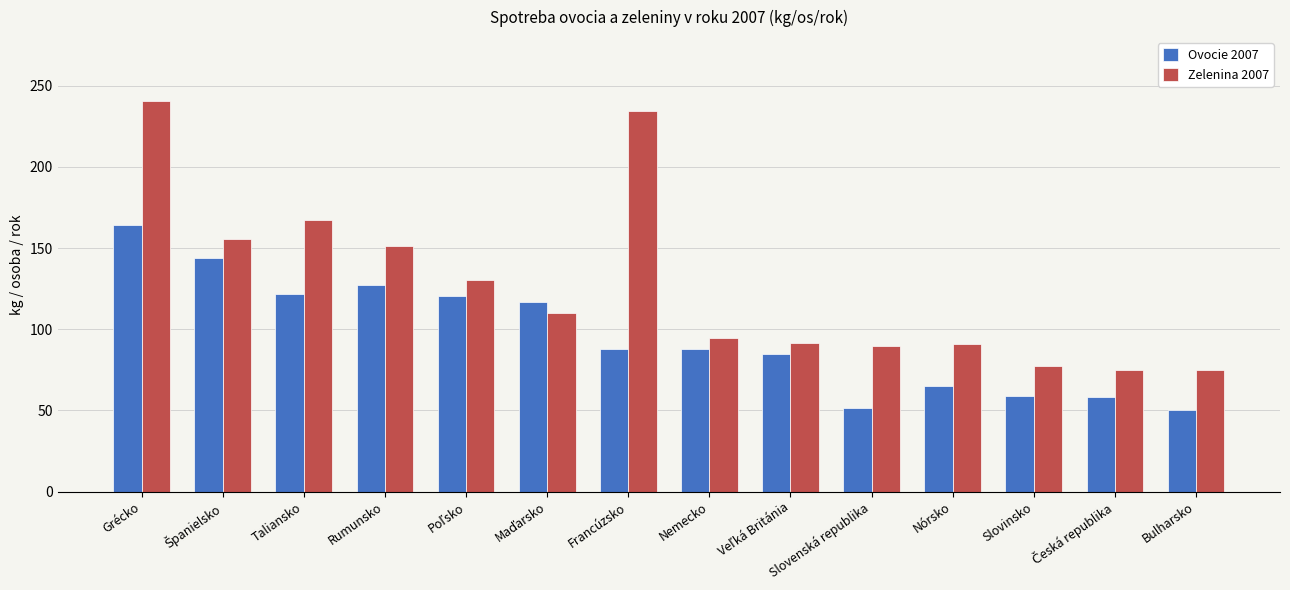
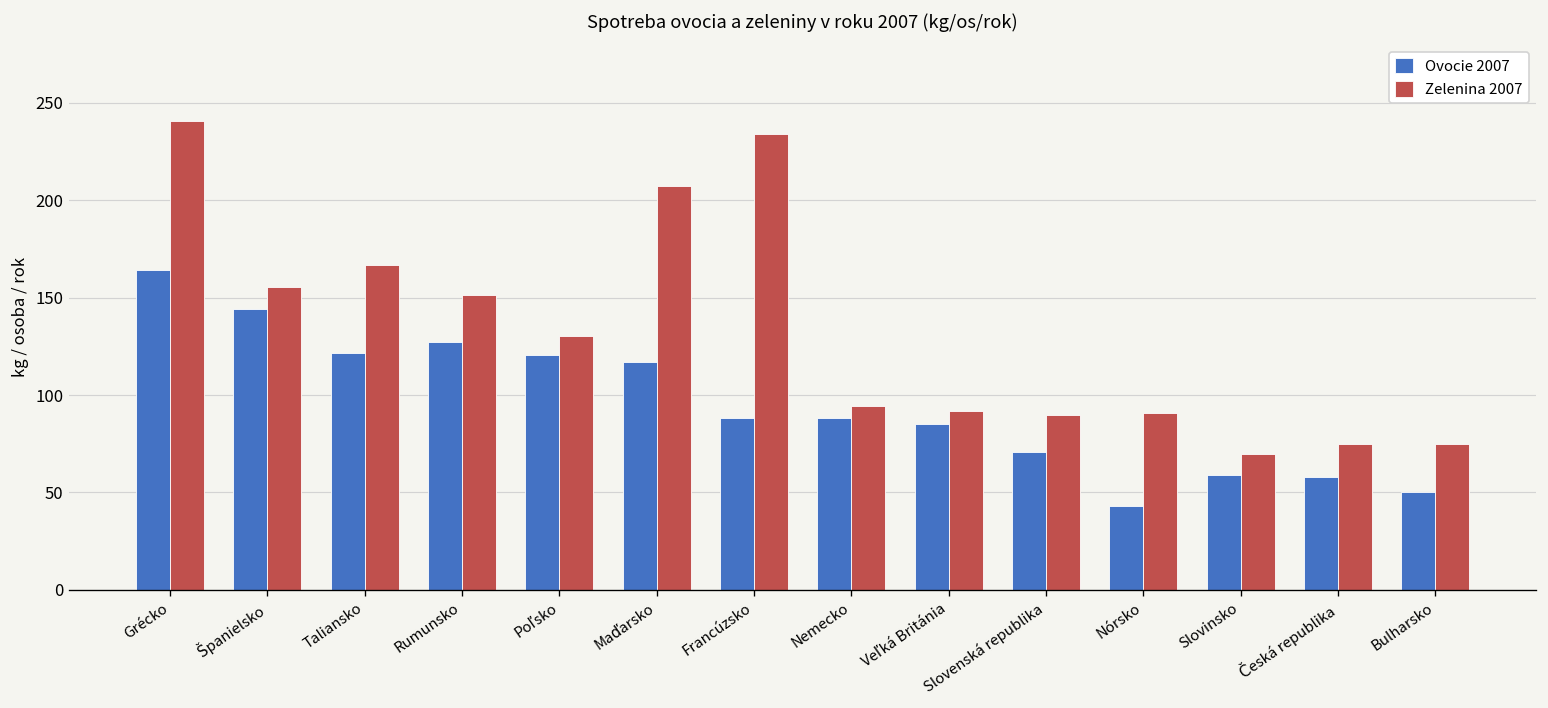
Zelenina 2007, Maďarsko: 110 -> 207
Ovocie 2007, Slovenská republika: 52 -> 71
Ovocie 2007, Nórsko: 65 -> 43
Zelenina 2007, Slovinsko: 77 -> 70
